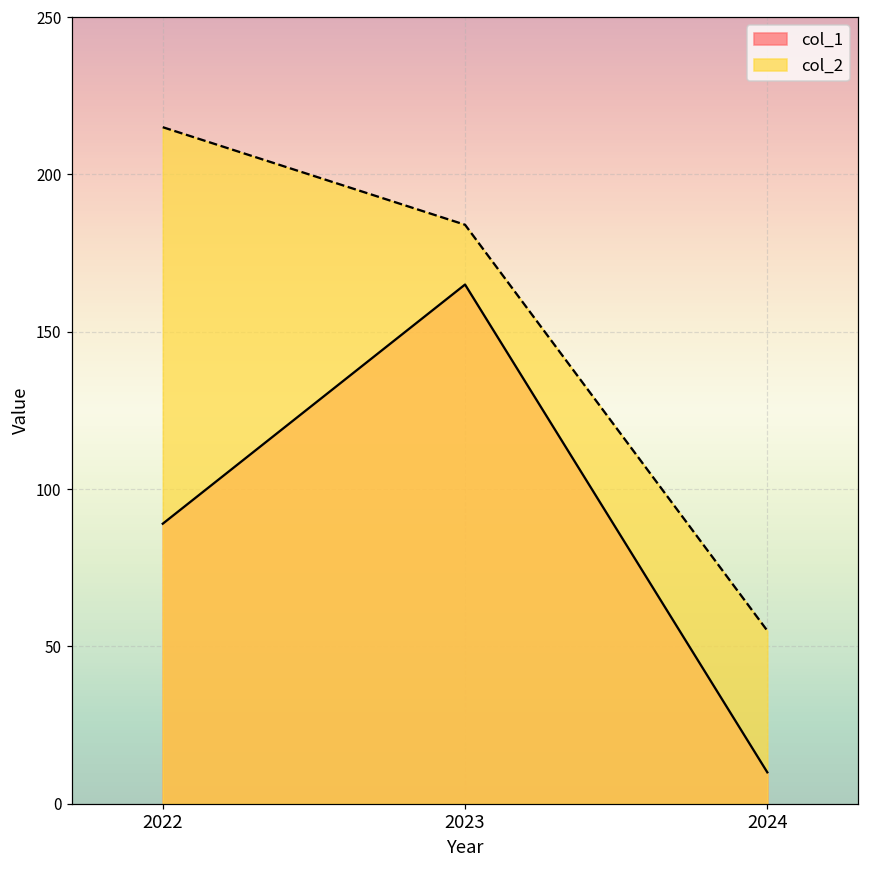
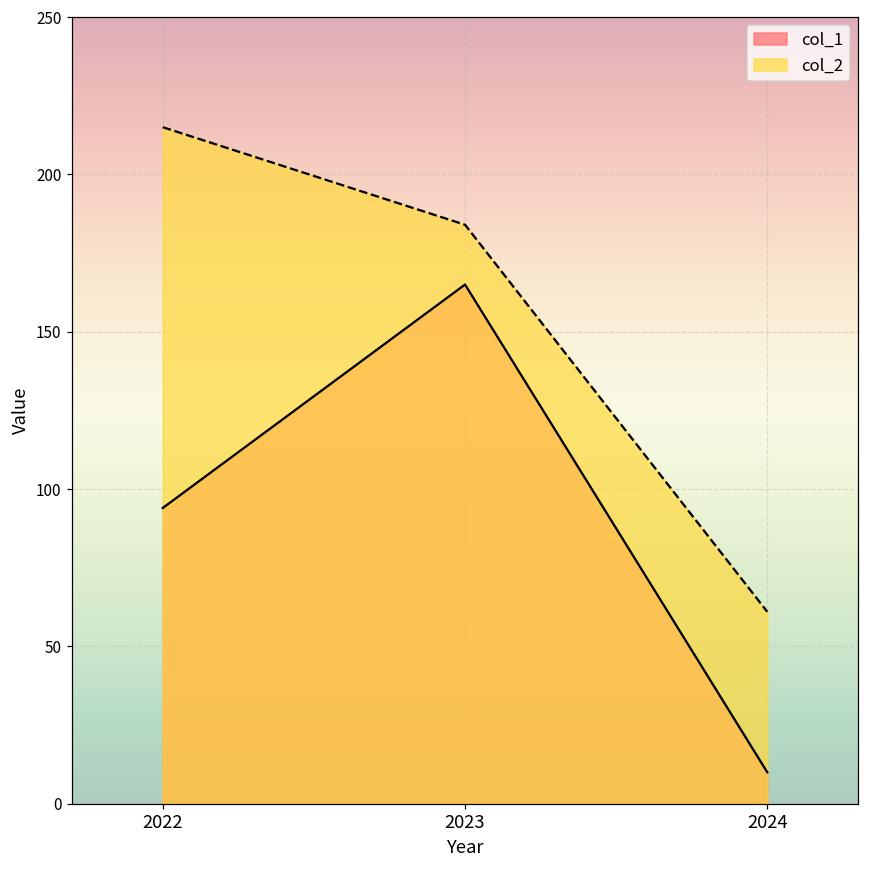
col_1, 2022: 89 -> 94
col_2, 2024: 55 -> 61
